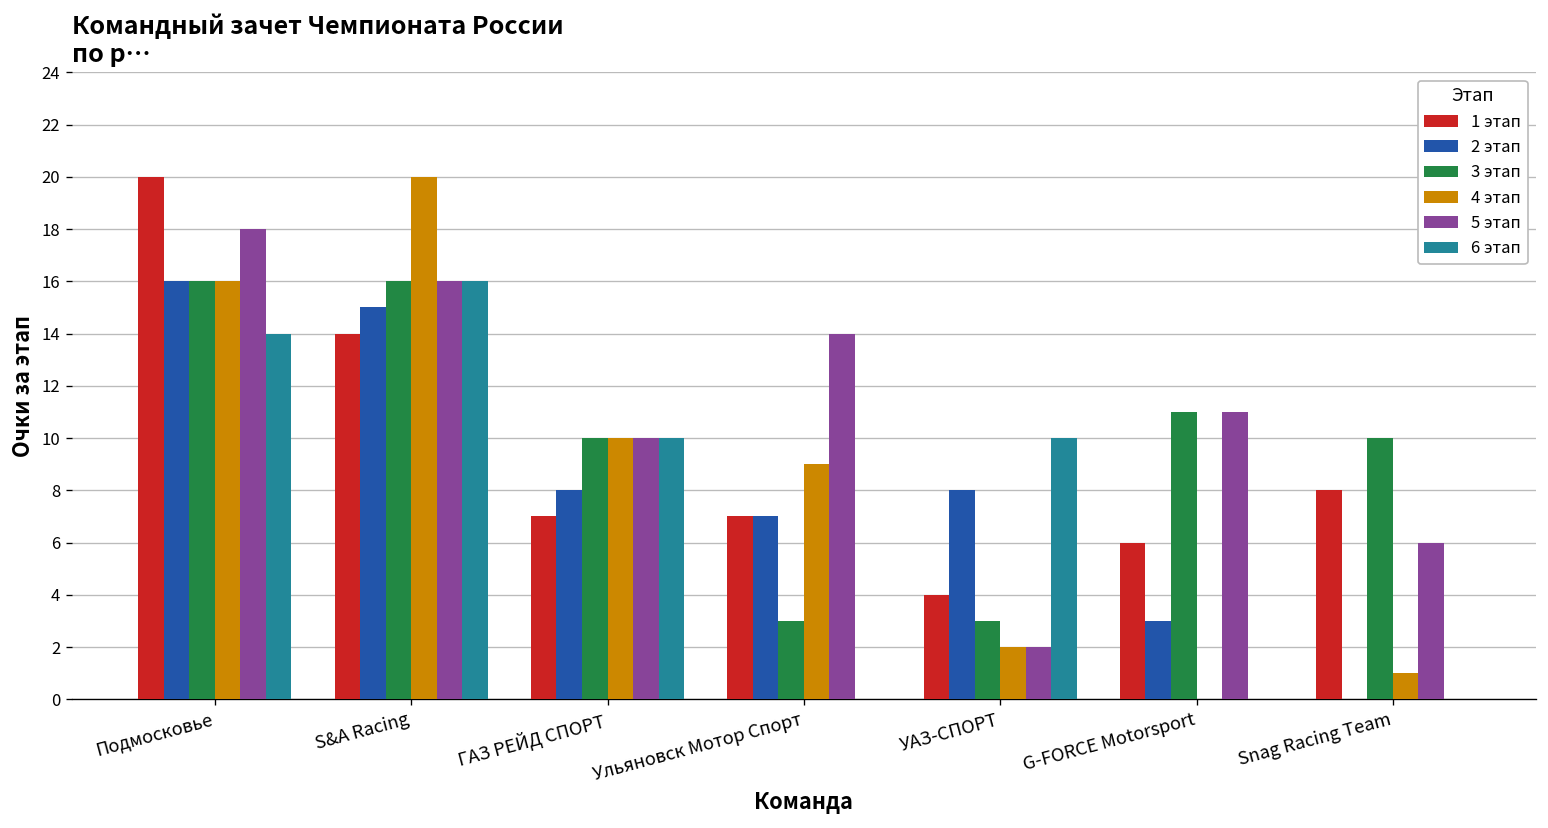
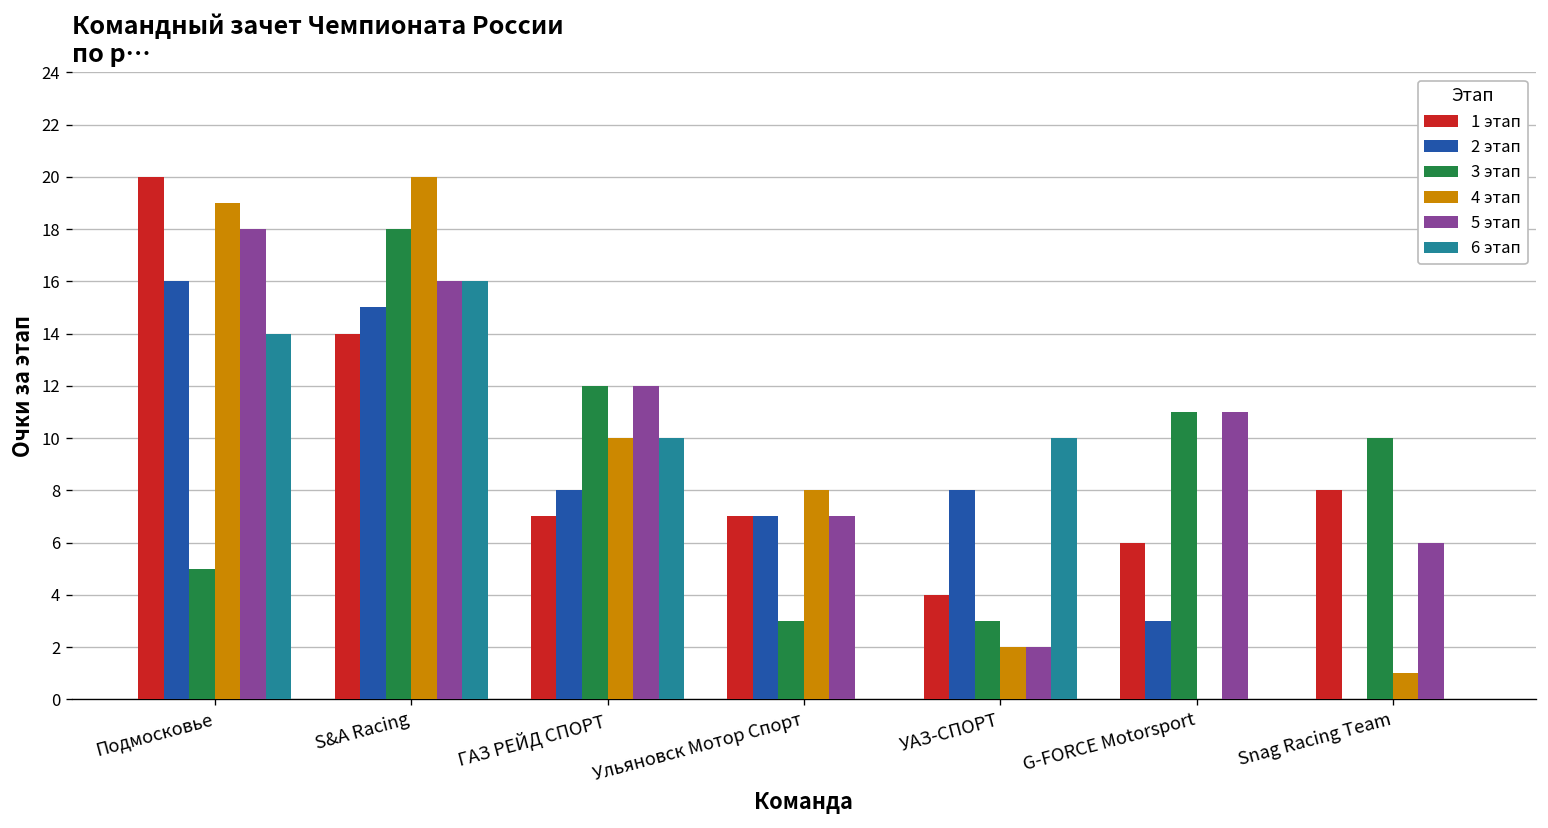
3 этап, Подмосковье: 16 -> 5
4 этап, Подмосковье: 16 -> 19
3 этап, S&A Racing: 16 -> 18
3 этап, ГАЗ РЕЙД СПОРТ: 10 -> 12
5 этап, ГАЗ РЕЙД СПОРТ: 10 -> 12
4 этап, Ульяновск Мотор Спорт: 9 -> 8
5 этап, Ульяновск Мотор Спорт: 14 -> 7
